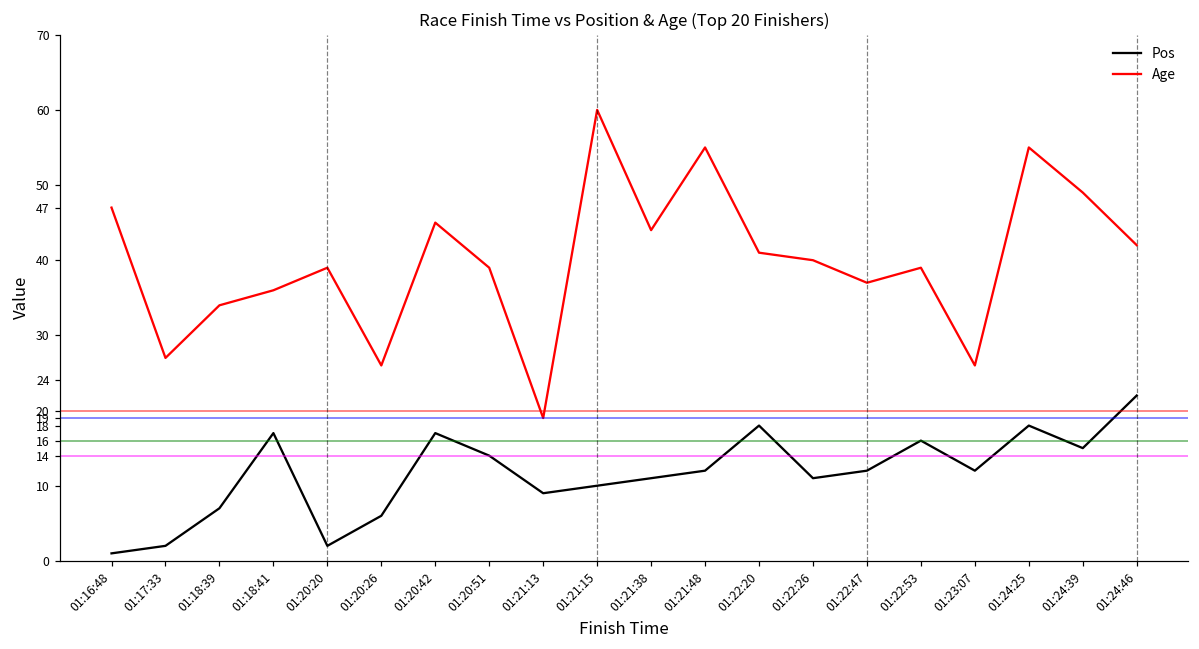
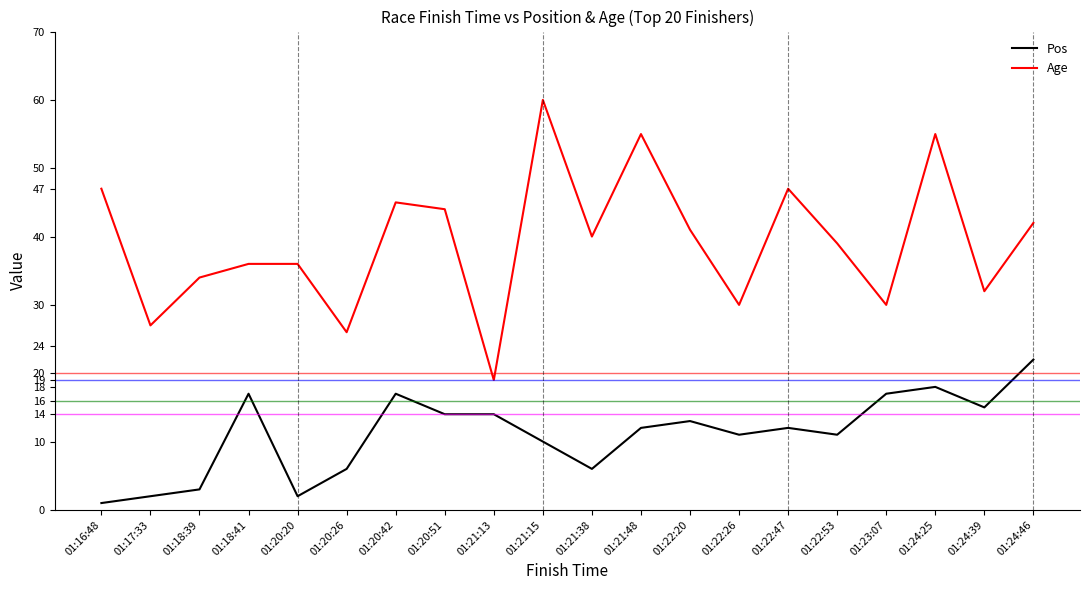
Pos, 01:18:39: 7 -> 3
Age, 01:20:20: 39 -> 36
Age, 01:20:51: 39 -> 44
Pos, 01:21:13: 9 -> 14
Pos, 01:21:38: 11 -> 6
Age, 01:21:38: 44 -> 40
Pos, 01:22:20: 18 -> 13
Age, 01:22:26: 40 -> 30
Age, 01:22:47: 37 -> 47
Pos, 01:22:53: 16 -> 11
Pos, 01:23:07: 12 -> 17
Age, 01:23:07: 26 -> 30
Age, 01:24:39: 49 -> 32
